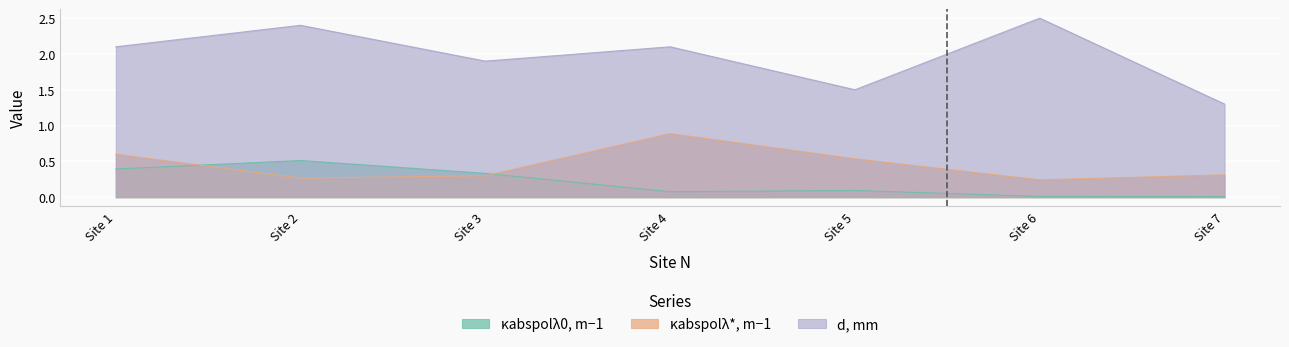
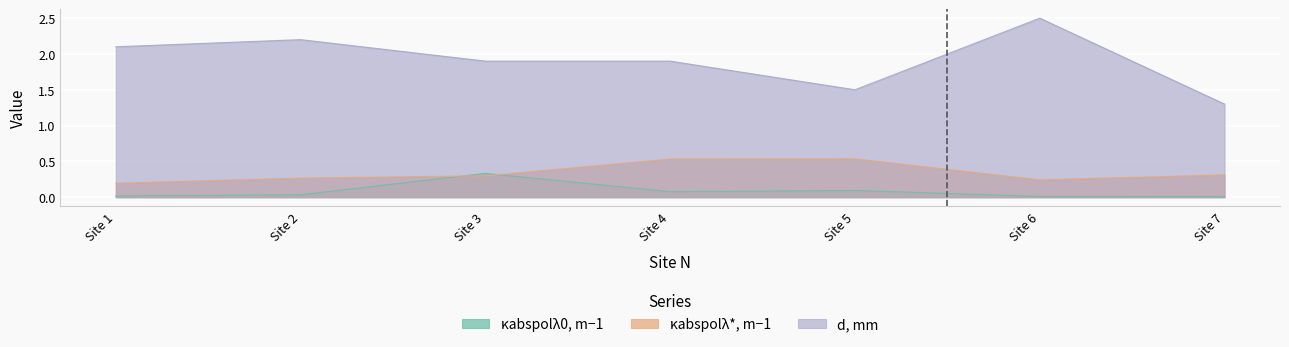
κabspolλ0, m−1, Site 1: 0.4 -> 0.0
κabspolλ*, m−1, Site 1: 0.6 -> 0.2
κabspolλ0, m−1, Site 2: 0.5 -> 0.0
d, mm, Site 2: 2.4 -> 2.2
κabspolλ*, m−1, Site 4: 0.9 -> 0.5
d, mm, Site 4: 2.1 -> 1.9
